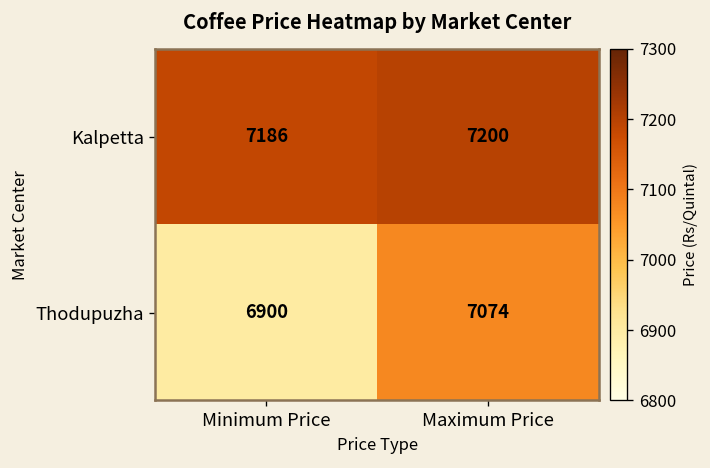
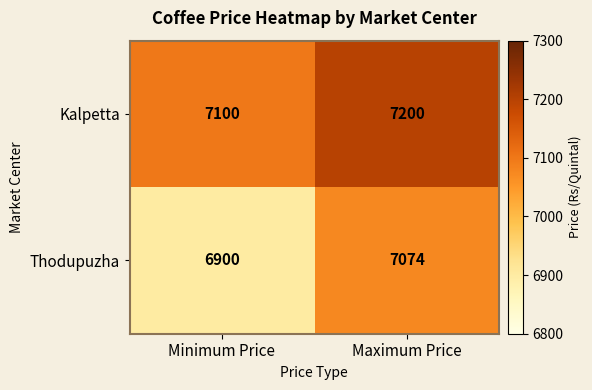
Kalpetta, Minimum Price: 7186 -> 7100
